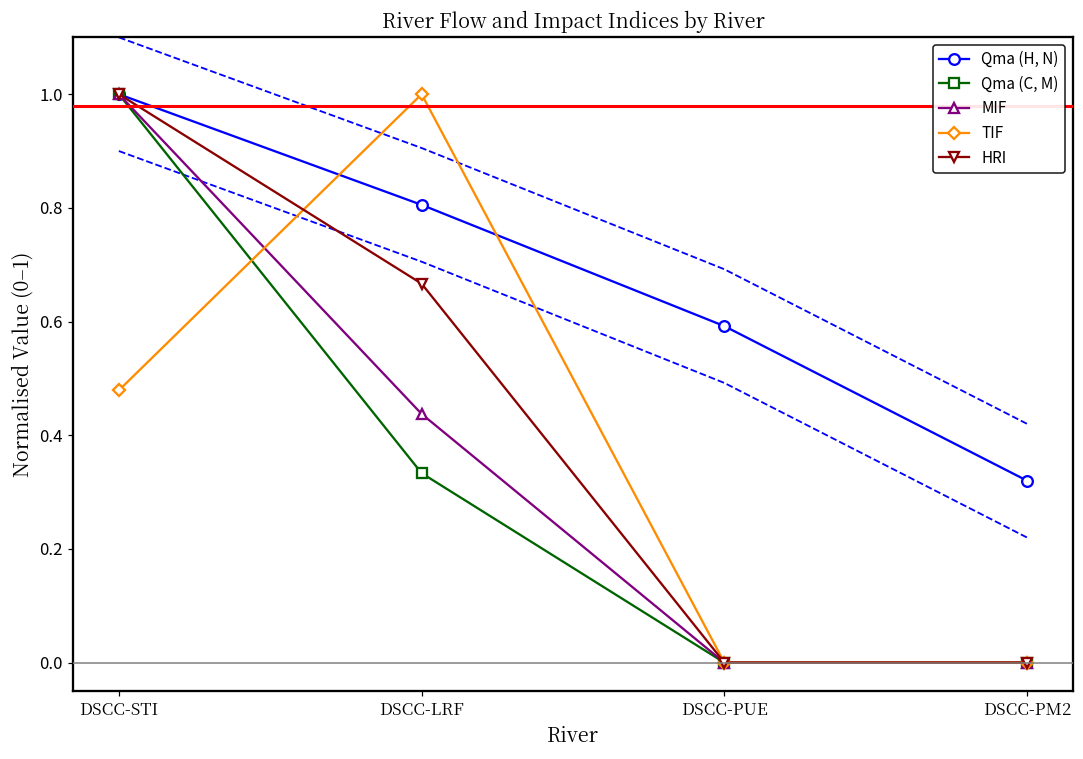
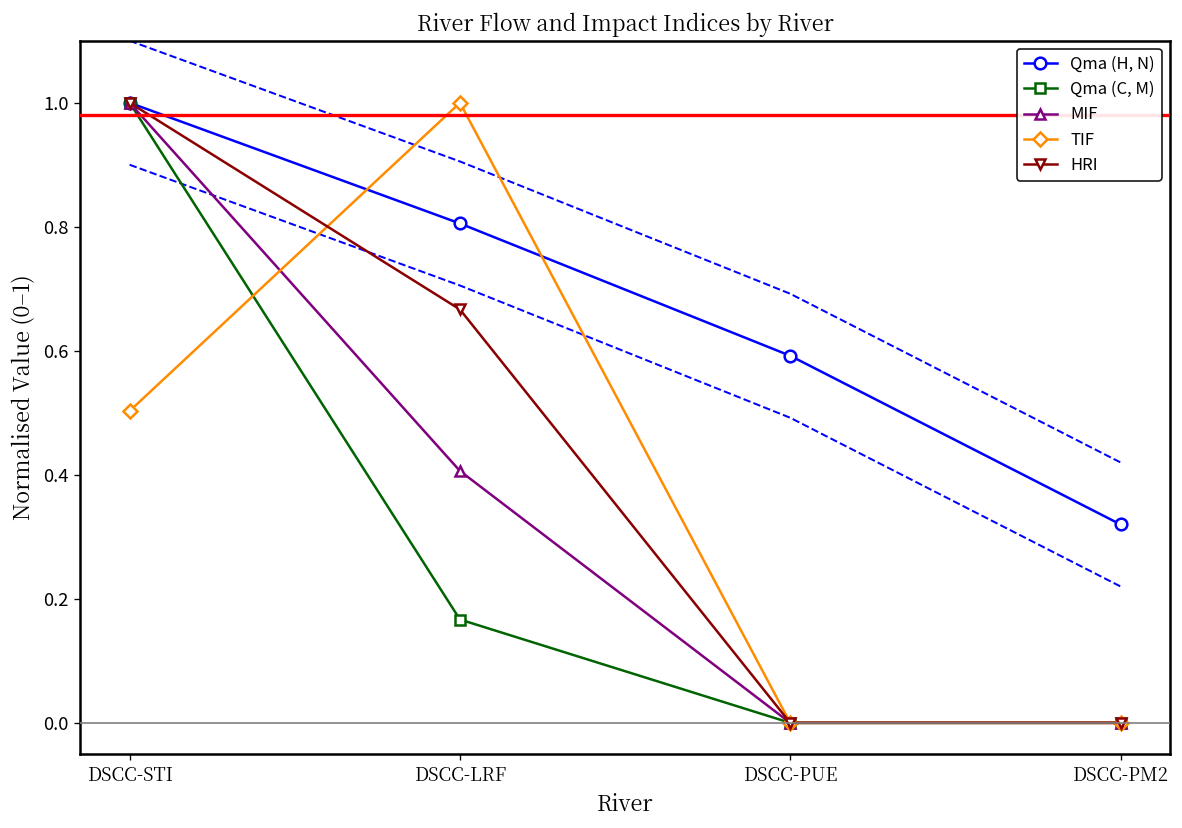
TIF, DSCC-STI: 0.48 -> 0.50
Qma (C, M), DSCC-LRF: 0.33 -> 0.17
MIF, DSCC-LRF: 0.44 -> 0.41
